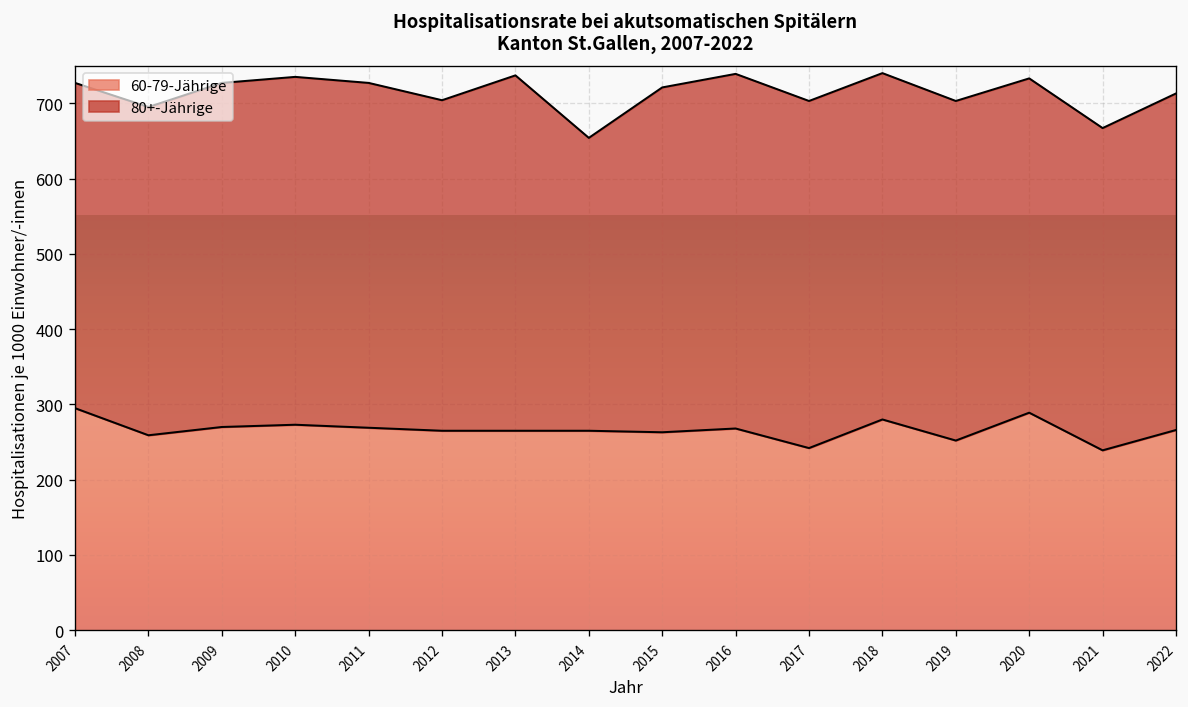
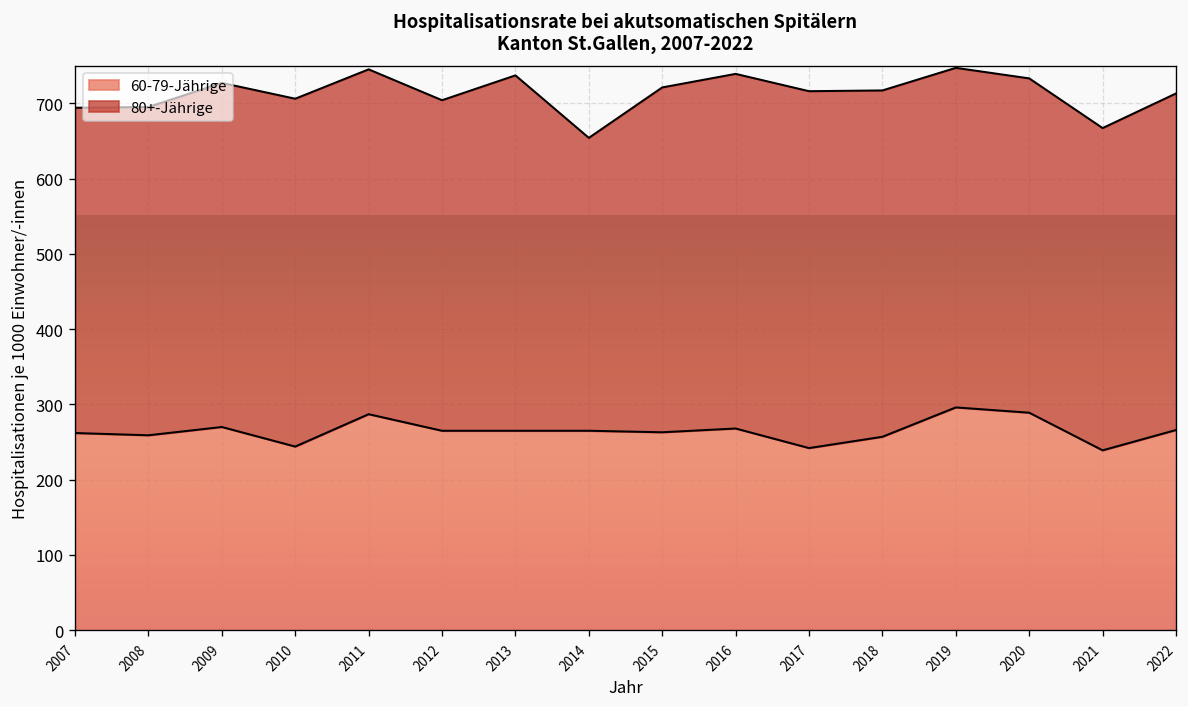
60-79-Jährige, 2007: 300 -> 260
60-79-Jährige, 2010: 270 -> 240
60-79-Jährige, 2011: 270 -> 290
80+-Jährige, 2017: 460 -> 470
60-79-Jährige, 2018: 280 -> 260
60-79-Jährige, 2019: 250 -> 300
